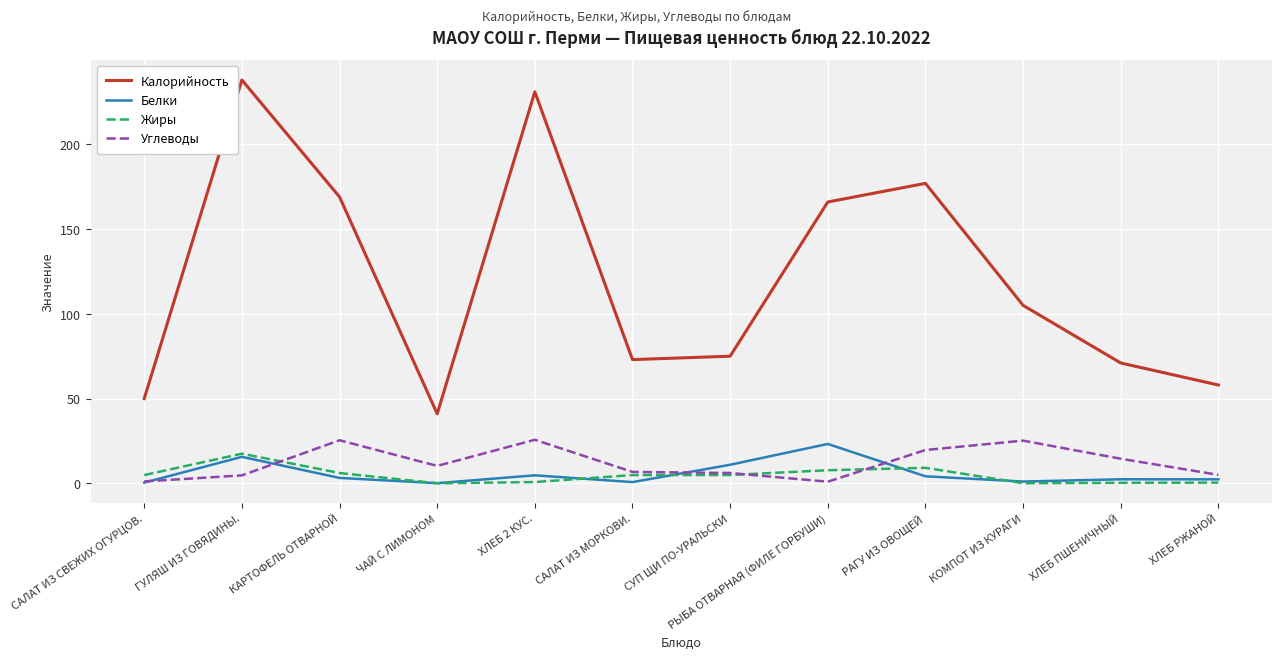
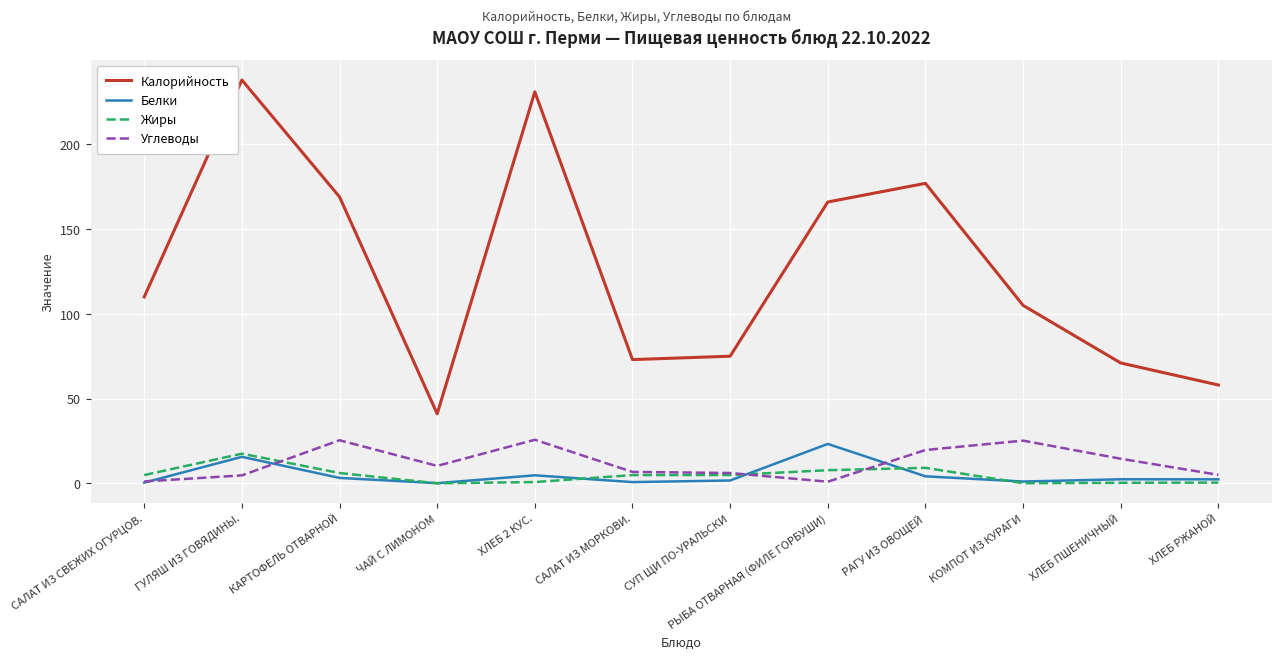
Калорийность, САЛАТ ИЗ СВЕЖИХ ОГУРЦОВ.: 50 -> 110
Белки, СУП ЩИ ПО-УРАЛЬСКИ: 11 -> 2
